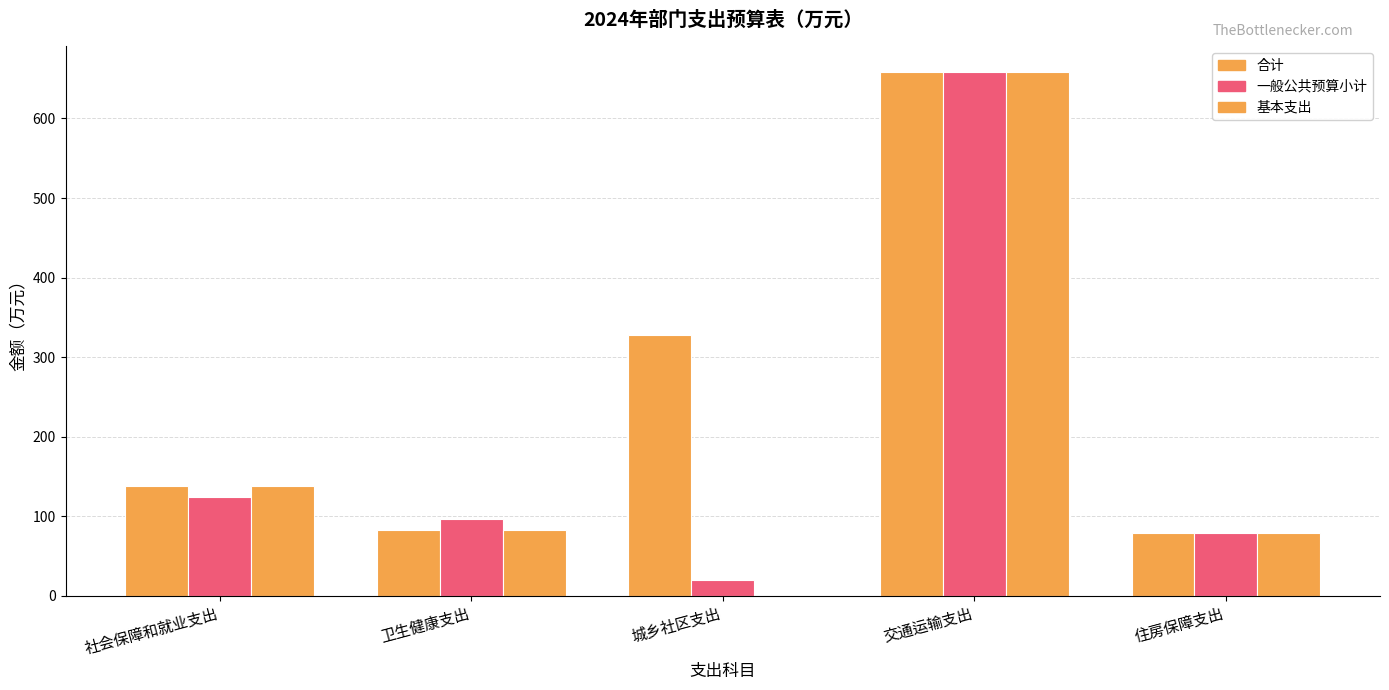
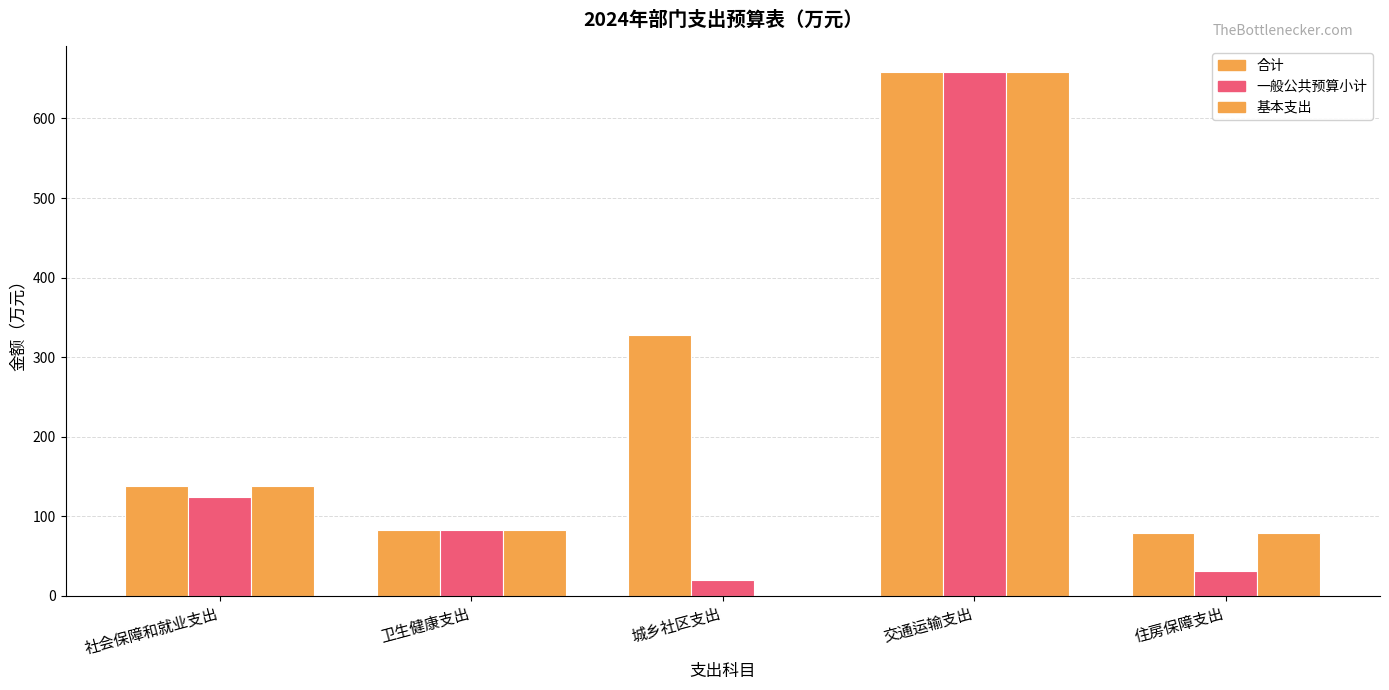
一般公共预算小计, 卫生健康支出: 100 -> 80
一般公共预算小计, 住房保障支出: 80 -> 30
